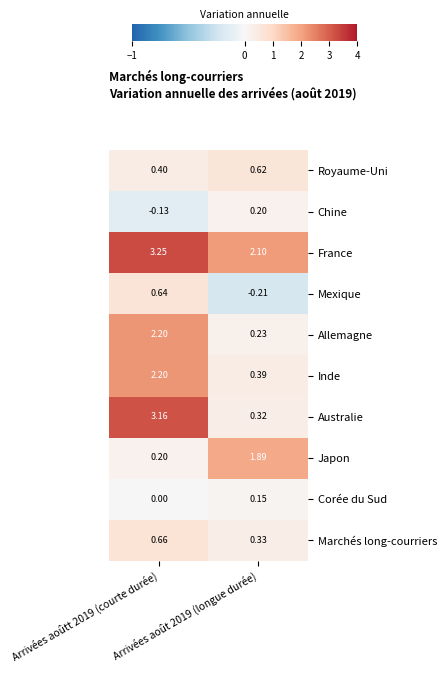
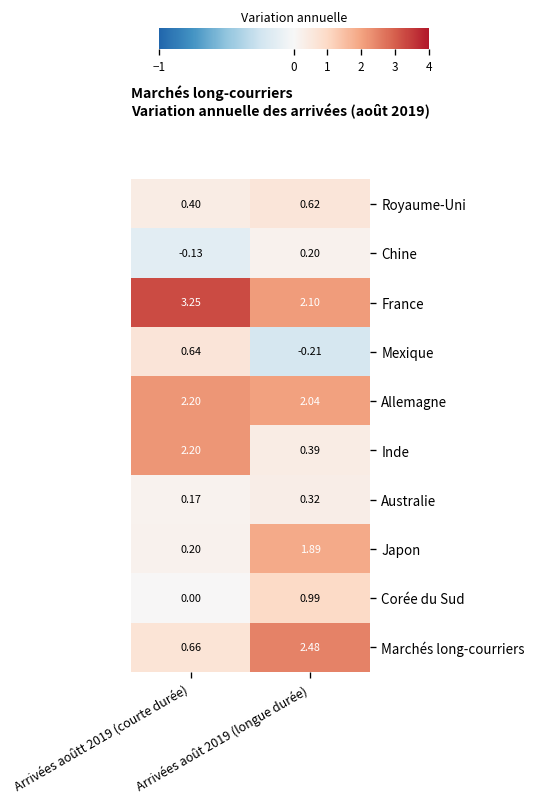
Allemagne, Arrivées août 2019 (longue durée): 0.23 -> 2.04
Australie, Arrivées aoûtt 2019 (courte durée): 3.16 -> 0.17
Corée du Sud, Arrivées août 2019 (longue durée): 0.15 -> 0.99
Marchés long-courriers, Arrivées août 2019 (longue durée): 0.33 -> 2.48
